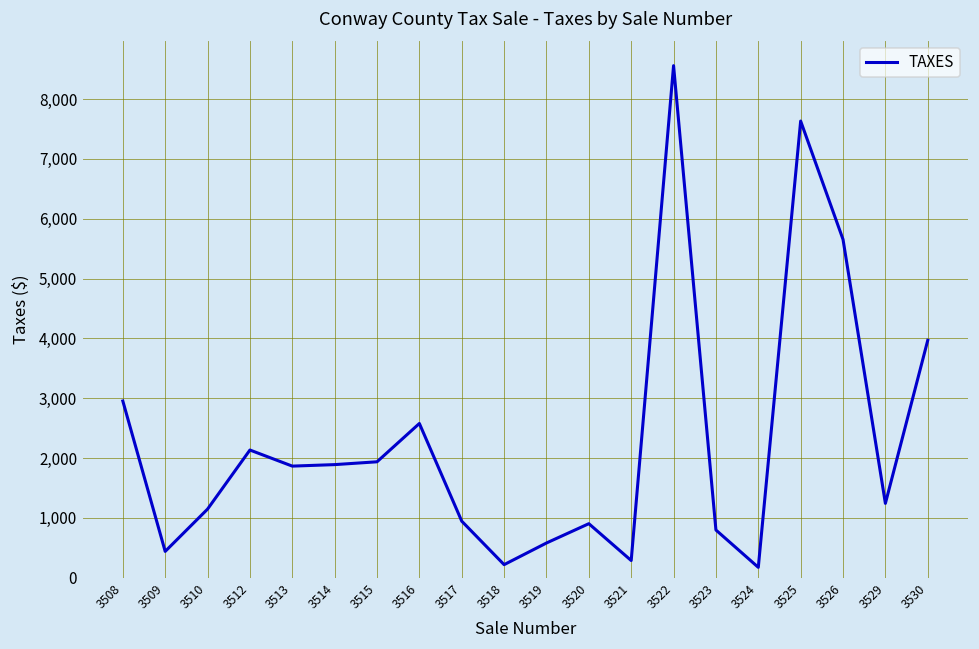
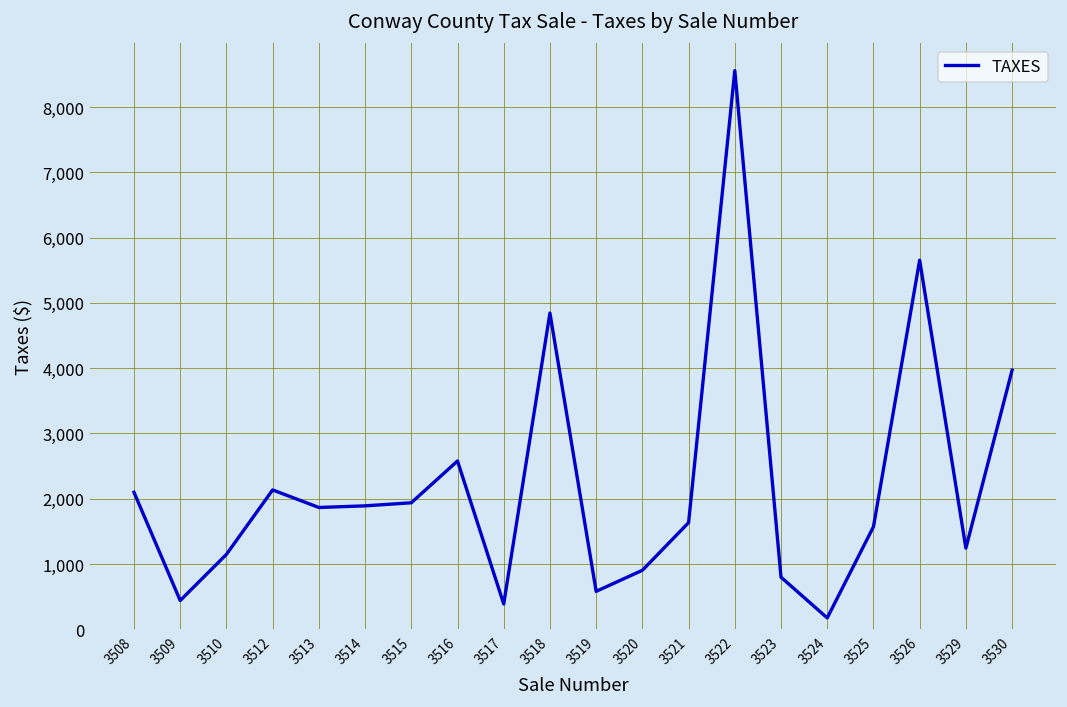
3508: 3,000 -> 2,100
3517: 900 -> 400
3518: 200 -> 4,800
3521: 300 -> 1,600
3525: 7,600 -> 1,600
